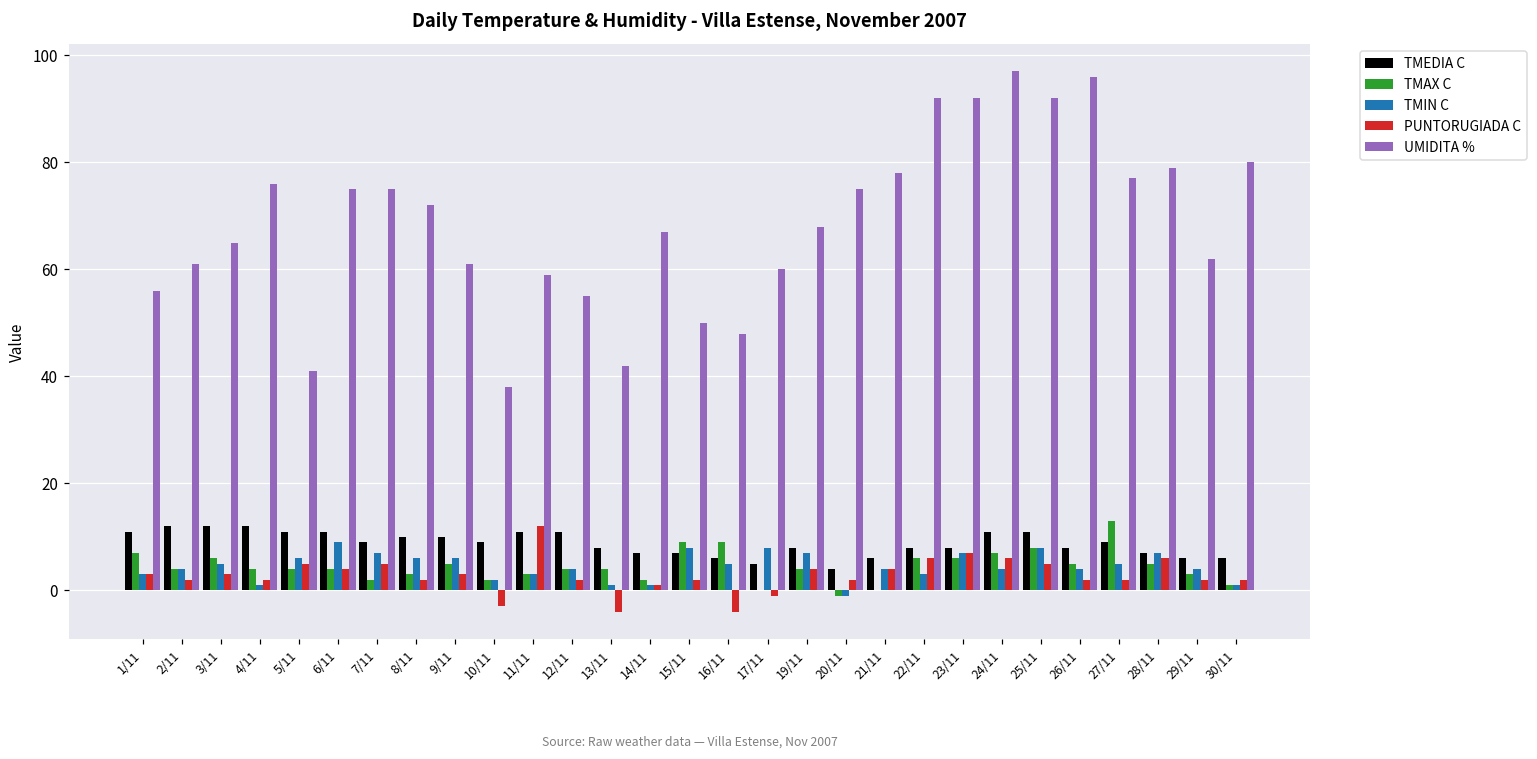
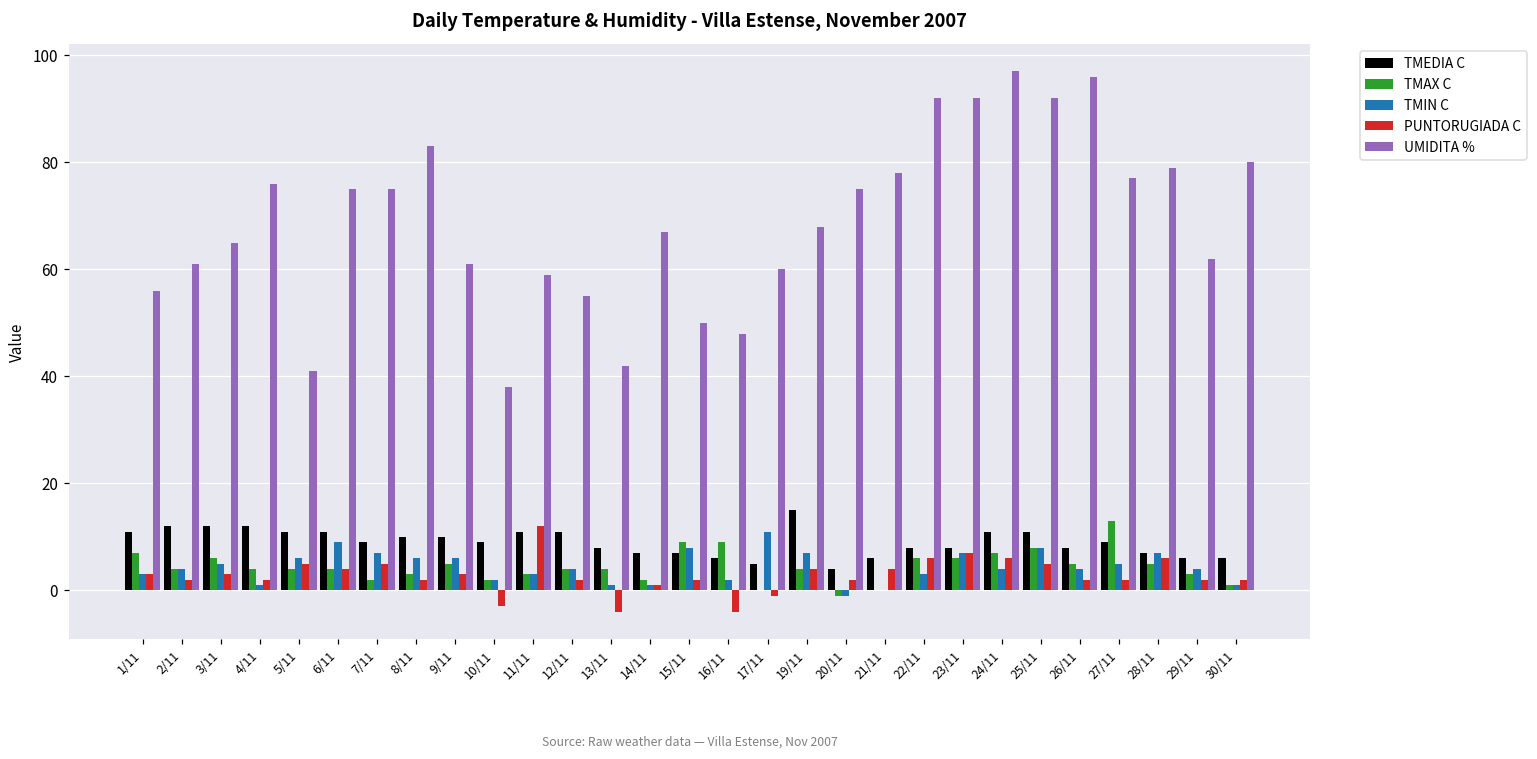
UMIDITA %, 8/11: 72 -> 83
TMIN C, 16/11: 5 -> 2
TMIN C, 17/11: 8 -> 11
TMEDIA C, 19/11: 8 -> 15
TMIN C, 21/11: 4 -> 0
